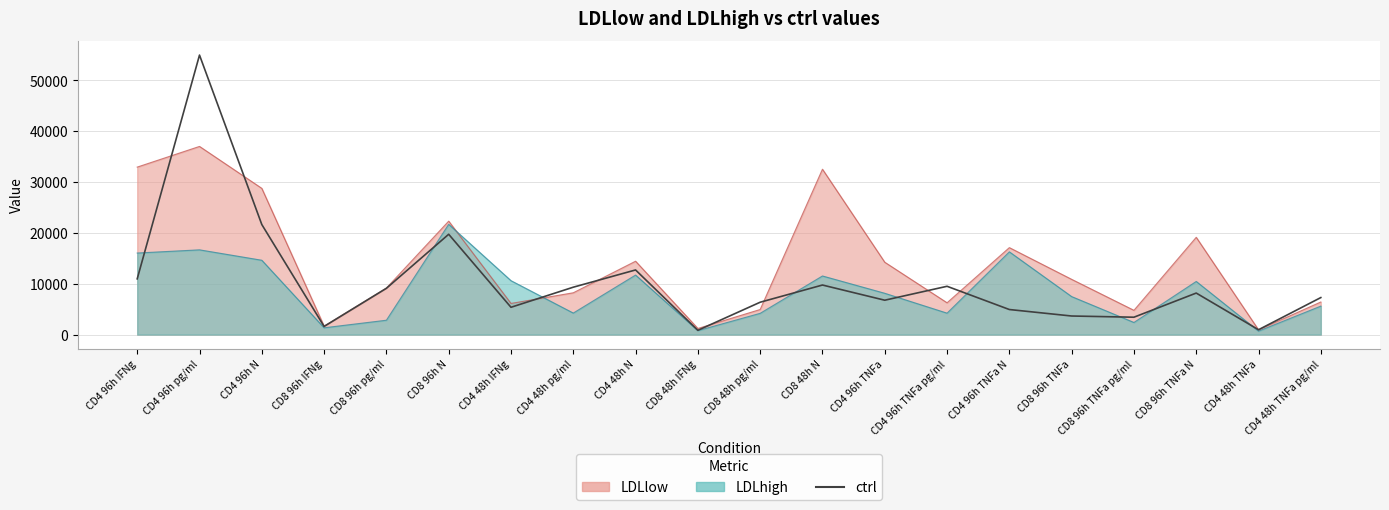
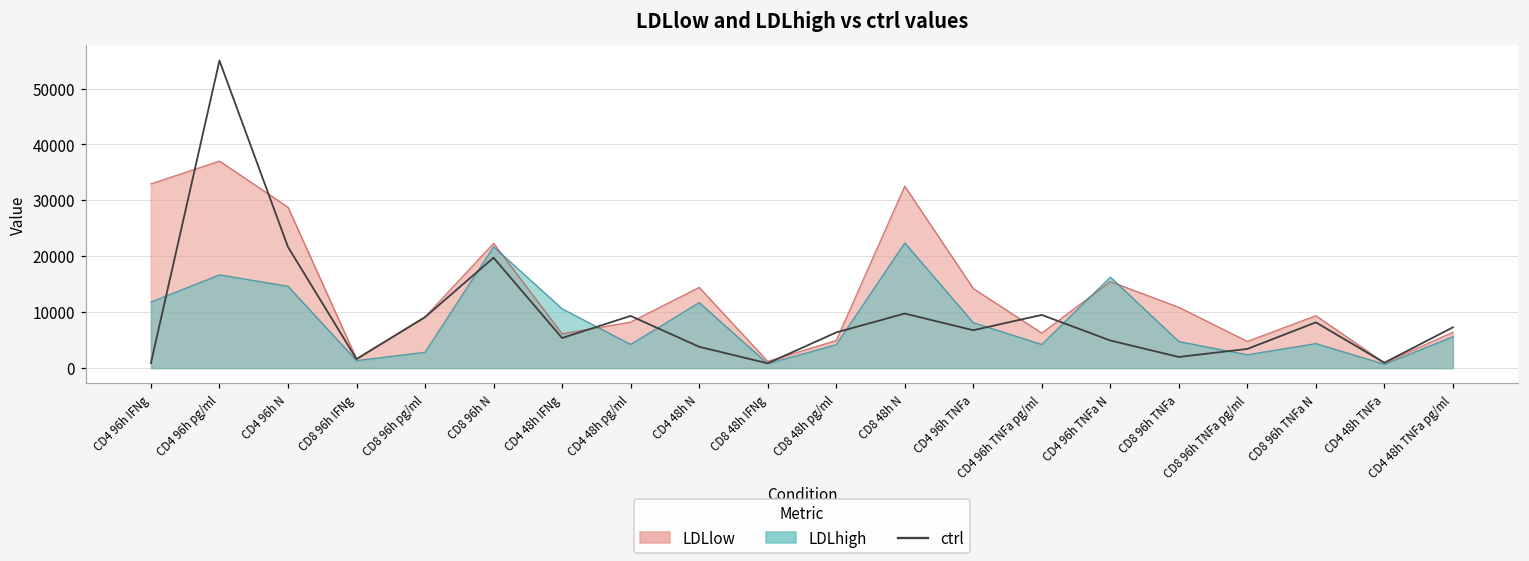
ctrl, CD4 96h IFNg: 11000 -> 1000
LDLhigh, CD4 96h IFNg: 16000 -> 12000
ctrl, CD4 48h N: 13000 -> 4000
LDLhigh, CD8 48h N: 12000 -> 22000
LDLlow, CD4 96h TNFa N: 17000 -> 15000
ctrl, CD8 96h TNFa: 4000 -> 2000
LDLhigh, CD8 96h TNFa: 7000 -> 5000
LDLlow, CD8 96h TNFa N: 19000 -> 9000
LDLhigh, CD8 96h TNFa N: 10000 -> 4000
